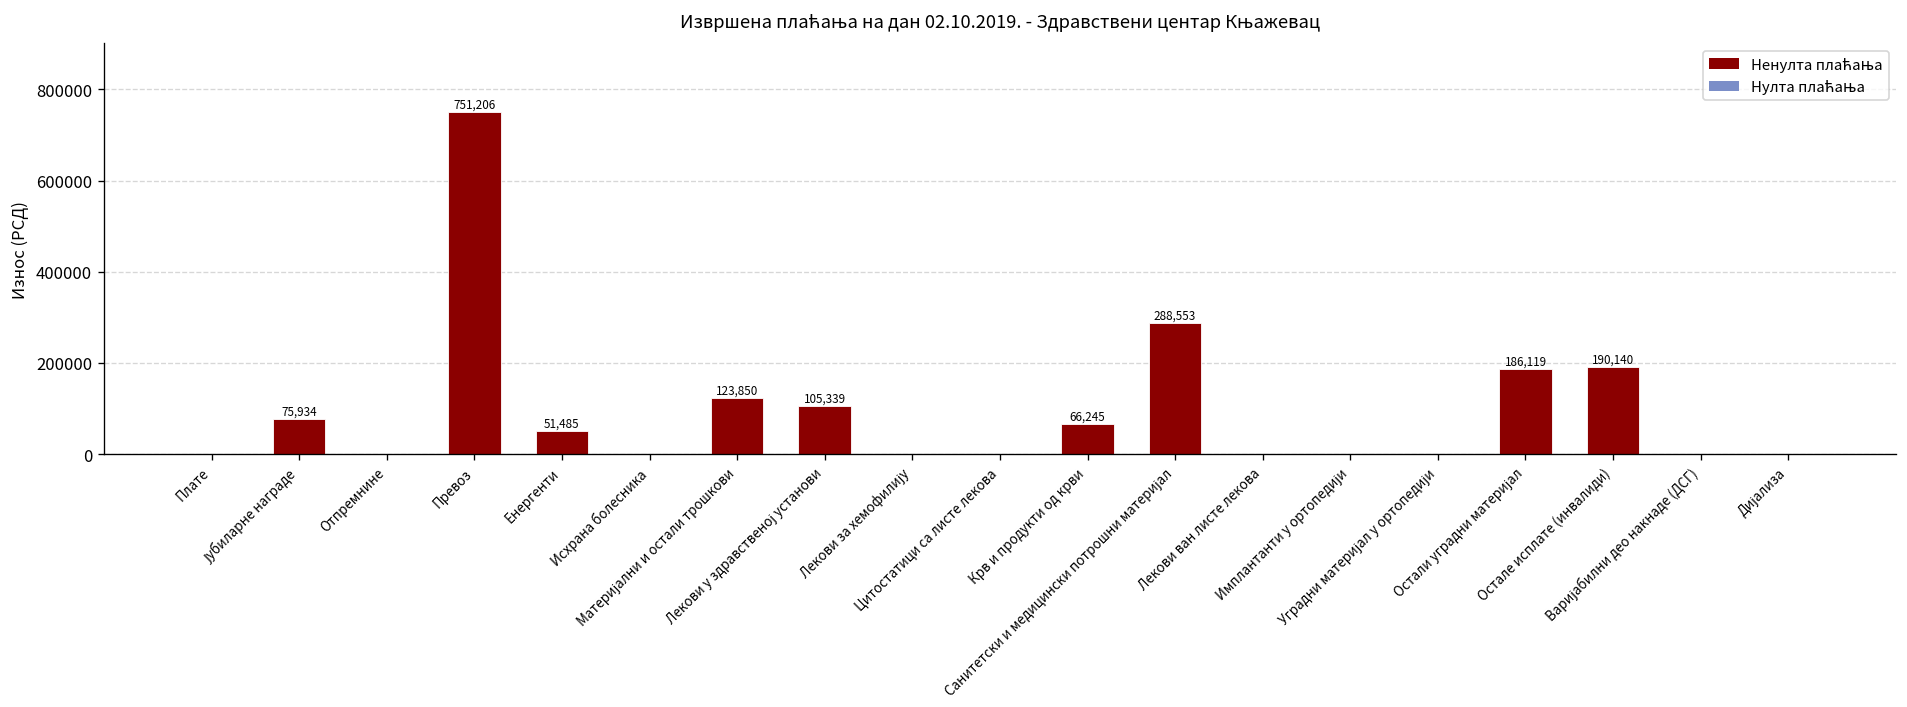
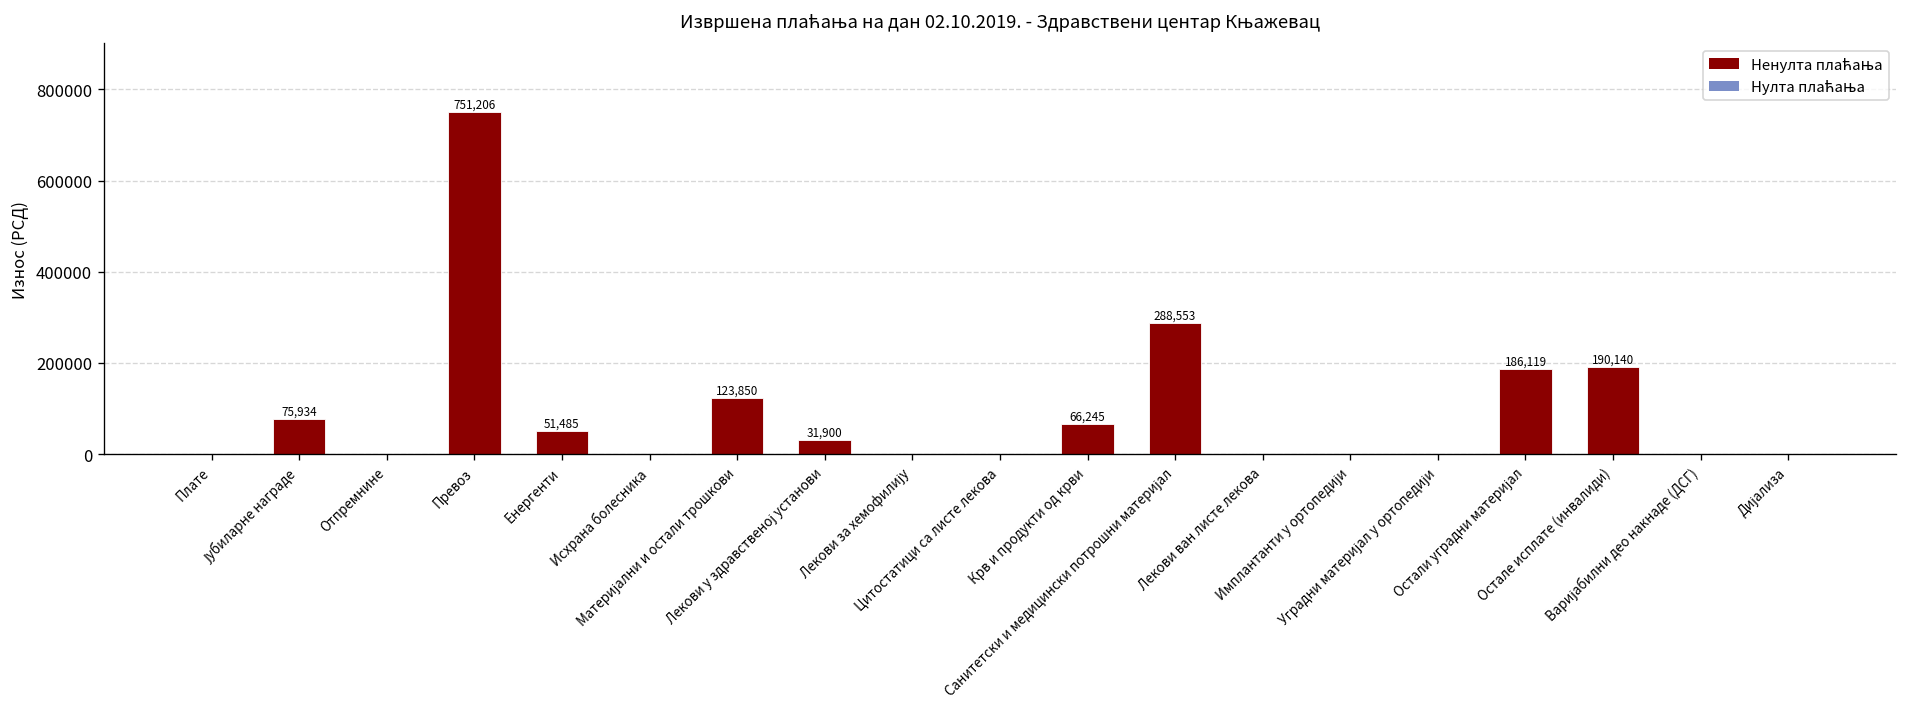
Лекови у здравственој установи: 105,339 -> 31,900
